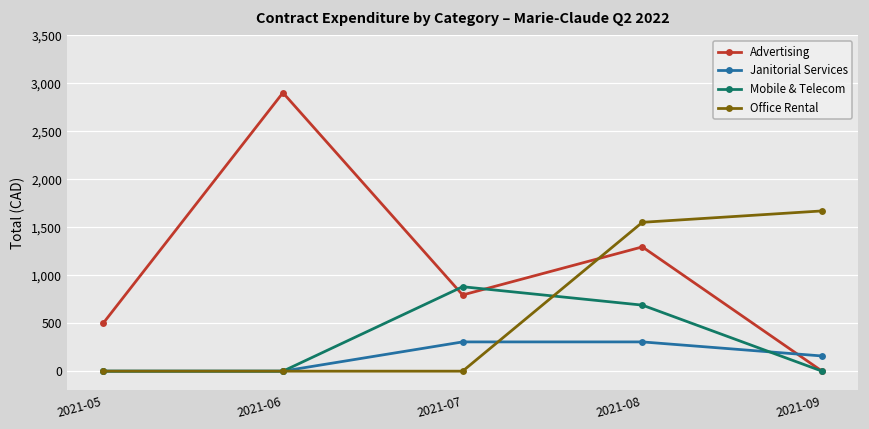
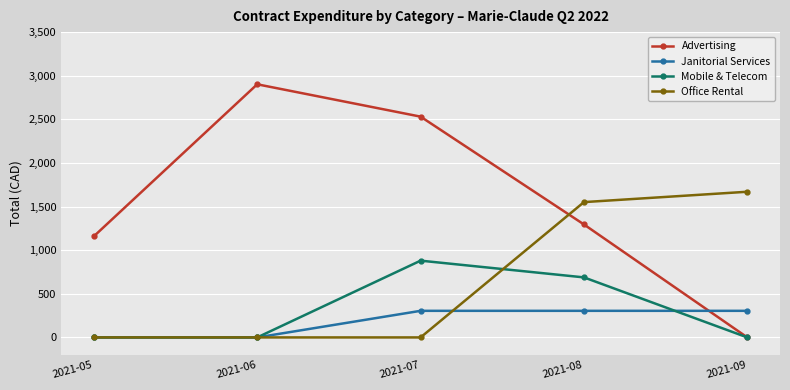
Advertising, 2021-05: 500 -> 1,200
Advertising, 2021-07: 800 -> 2,500
Janitorial Services, 2021-09: 200 -> 300
